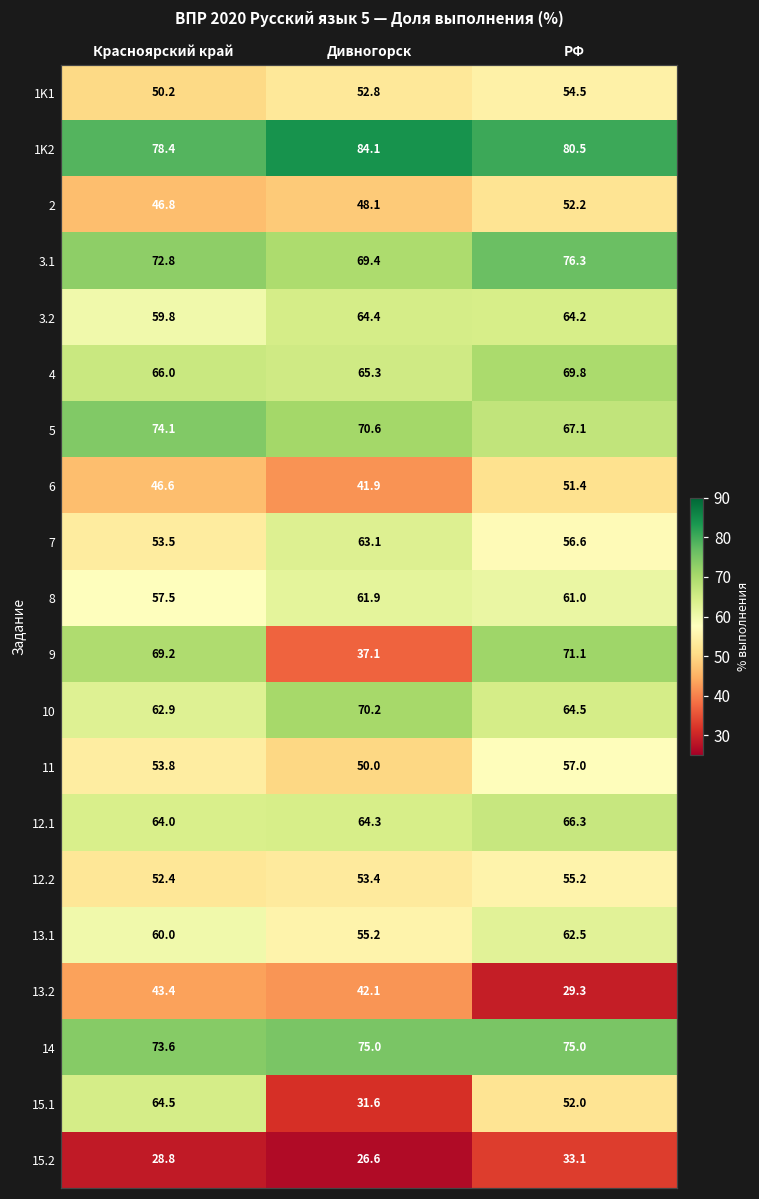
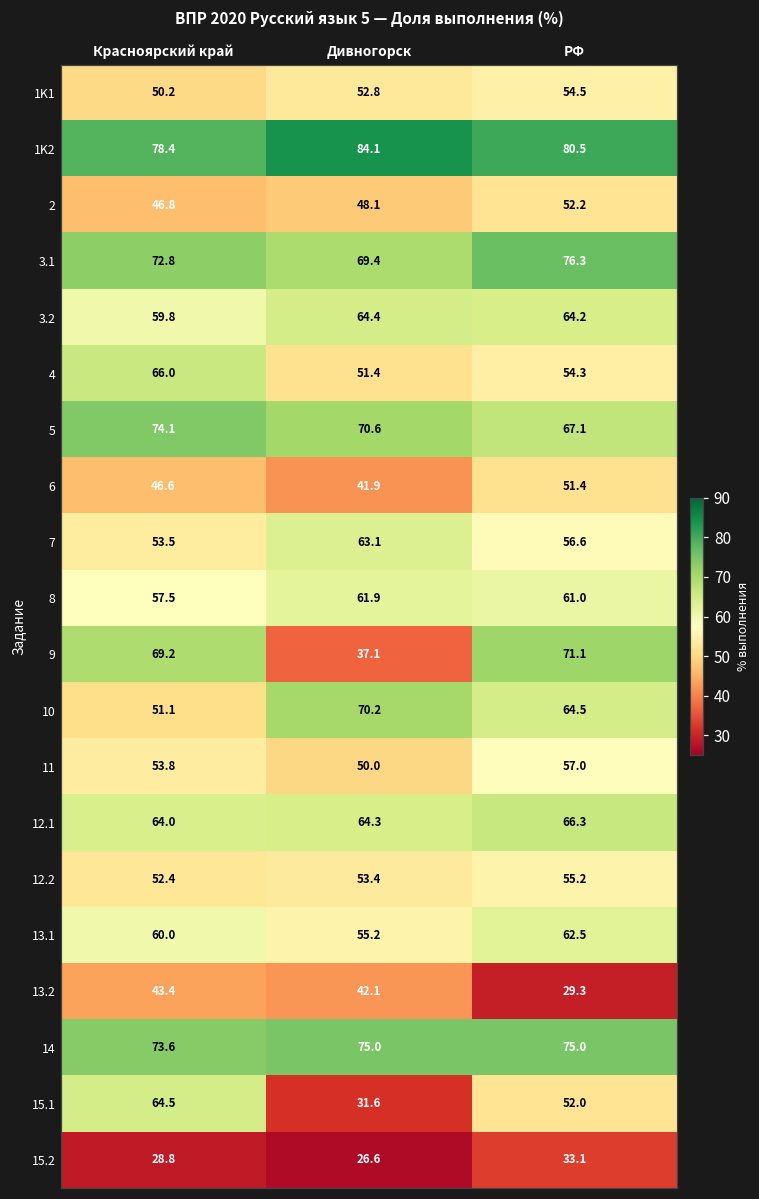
4, Дивногорск: 65.3 -> 51.4
4, РФ: 69.8 -> 54.3
10, Красноярский край: 62.9 -> 51.1
